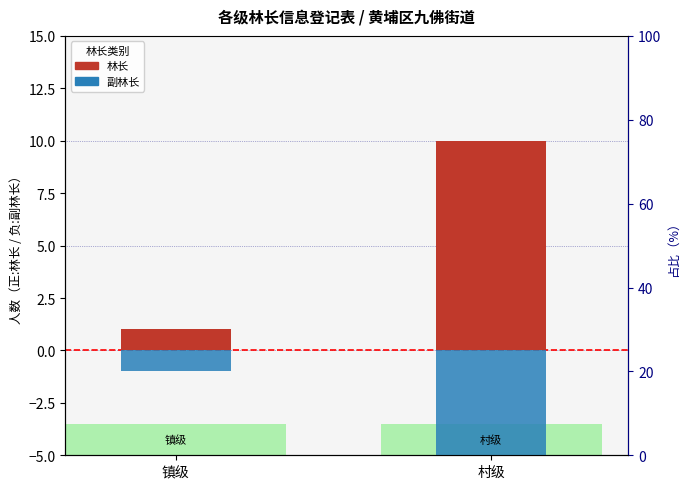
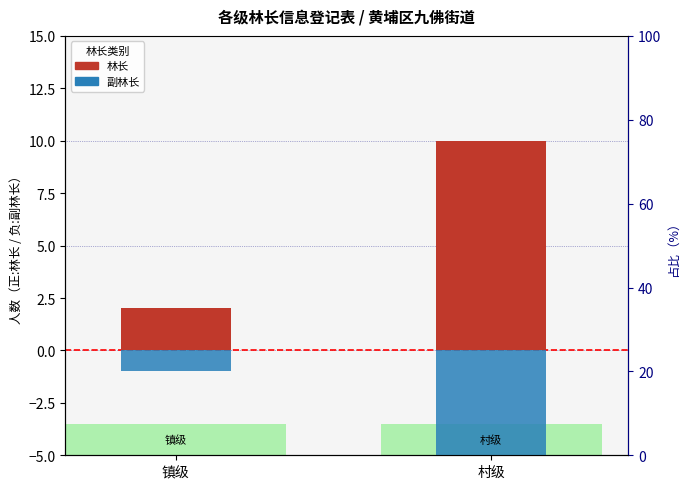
林长, 镇级: 1 -> 2
